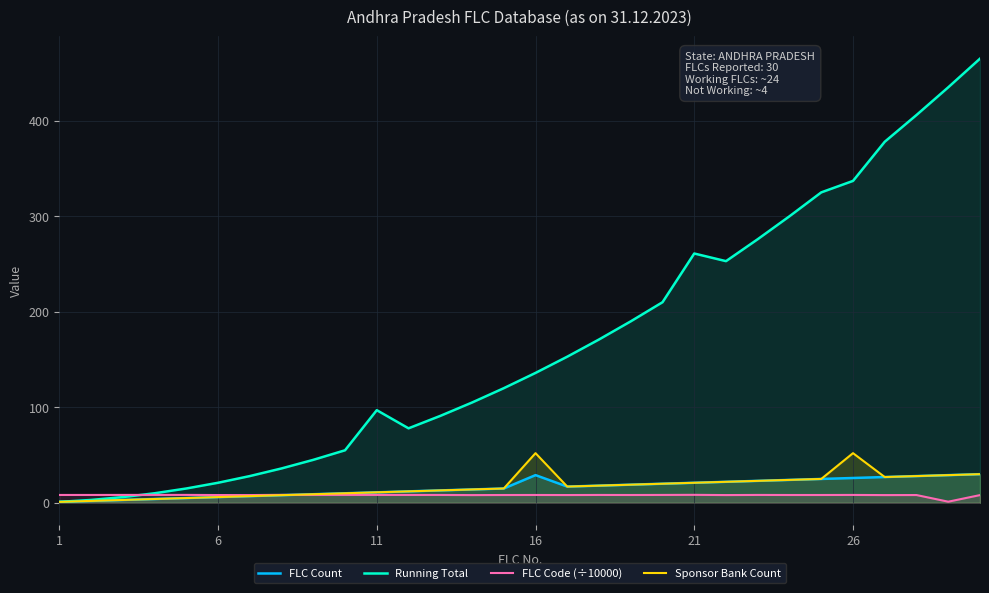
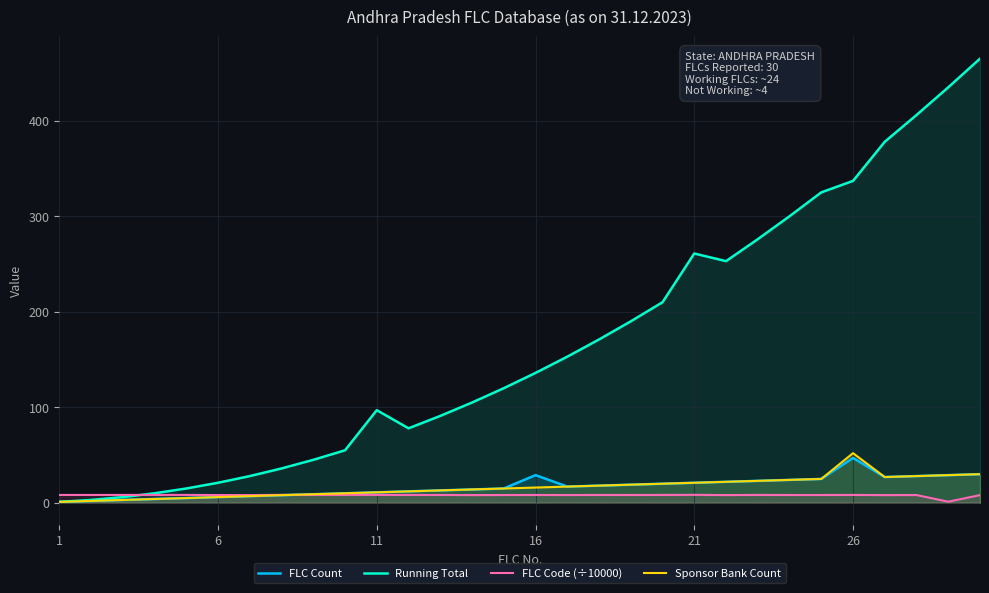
Sponsor Bank Count, 16: 50 -> 20
FLC Count, 26: 30 -> 50
